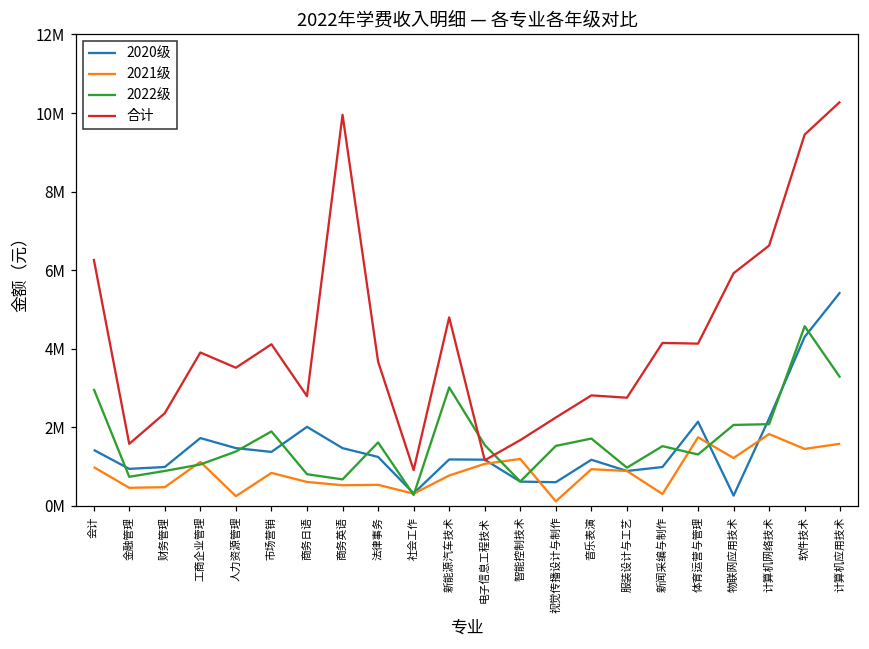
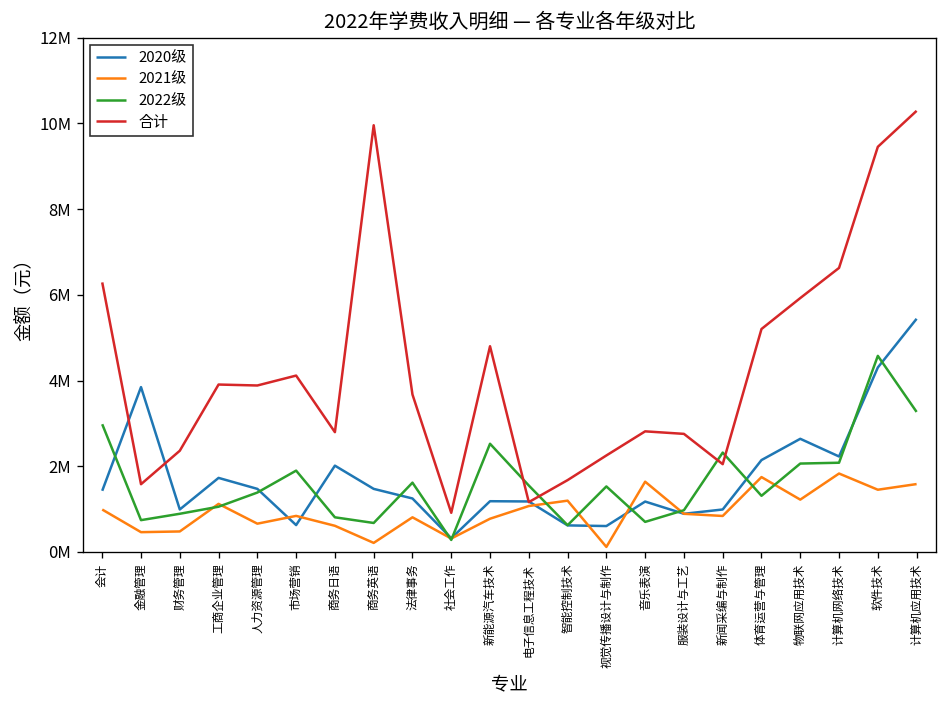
2020级, 金融管理: 900000 -> 3800000
2021级, 人力资源管理: 200000 -> 700000
合计, 人力资源管理: 3500000 -> 3900000
2020级, 市场营销: 1400000 -> 600000
2021级, 商务英语: 500000 -> 200000
2021级, 法律事务: 500000 -> 800000
2022级, 新能源汽车技术: 3000000 -> 2500000
2021级, 音乐表演: 900000 -> 1600000
2022级, 音乐表演: 1700000 -> 700000
2021级, 新闻采编与制作: 300000 -> 800000
2022级, 新闻采编与制作: 1500000 -> 2300000
合计, 新闻采编与制作: 4100000 -> 2000000
合计, 体育运营与管理: 4100000 -> 5200000
2020级, 物联网应用技术: 300000 -> 2600000
